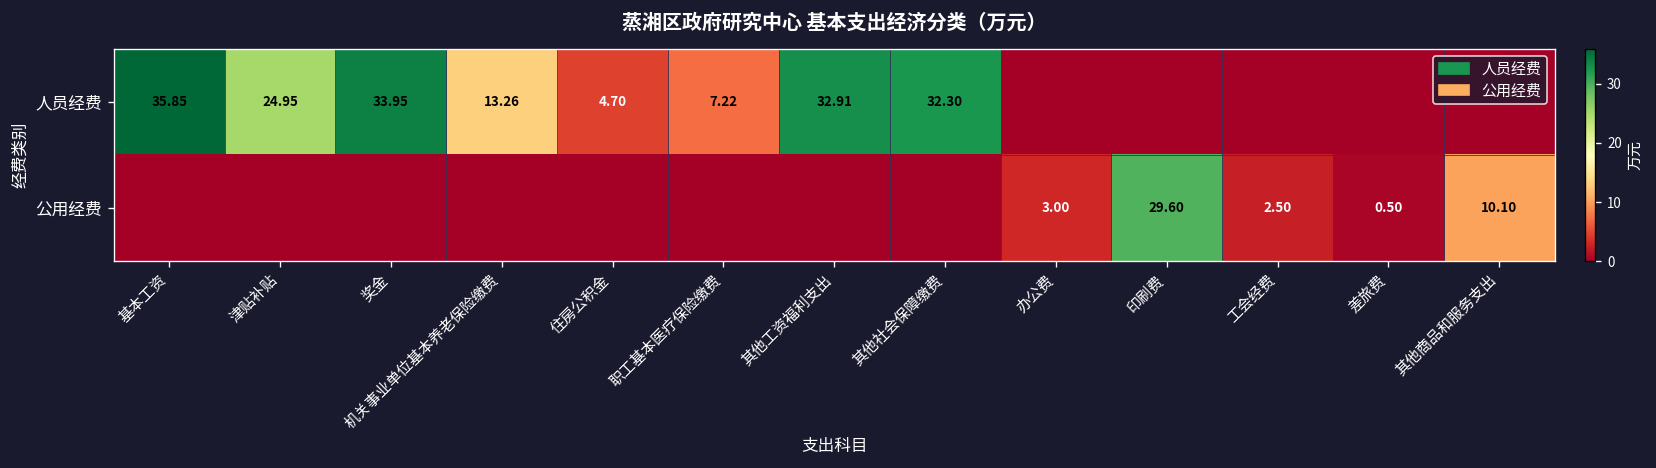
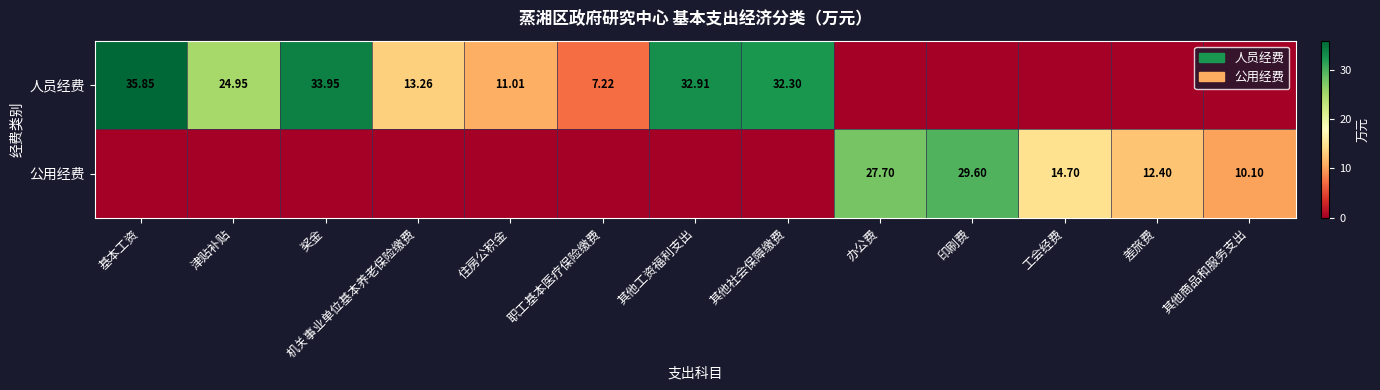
人员经费, 住房公积金: 4.70 -> 11.01
公用经费, 办公费: 3.00 -> 27.70
公用经费, 工会经费: 2.50 -> 14.70
公用经费, 差旅费: 0.50 -> 12.40
